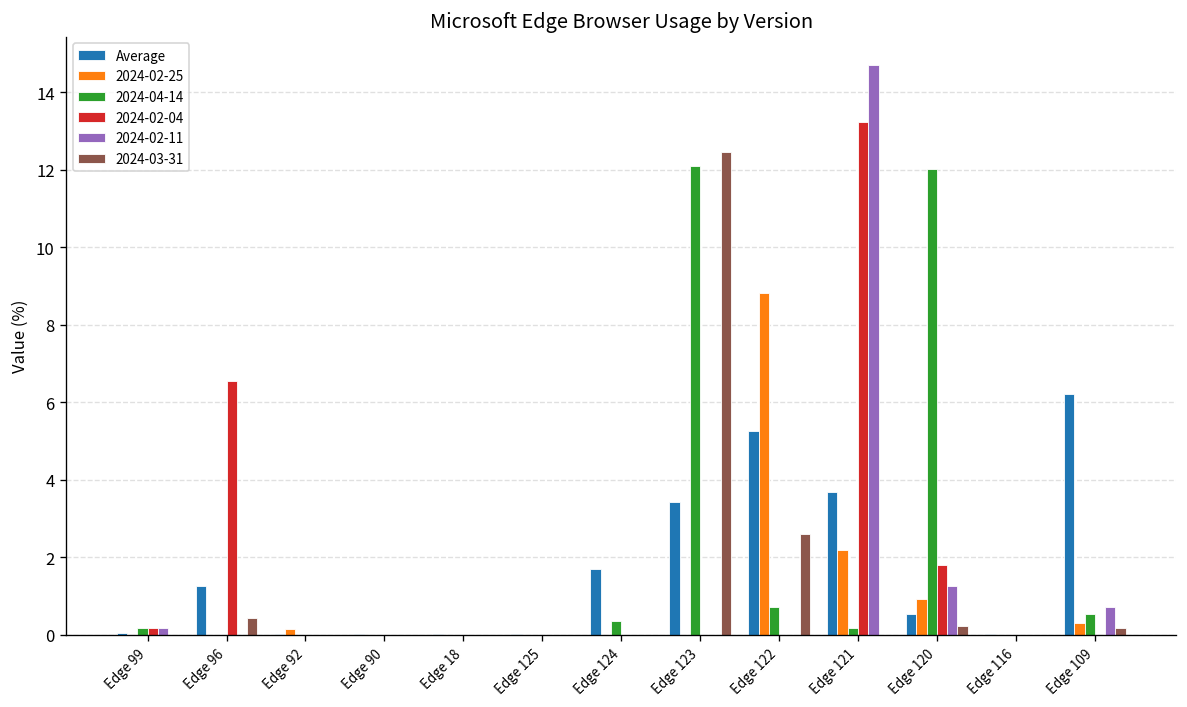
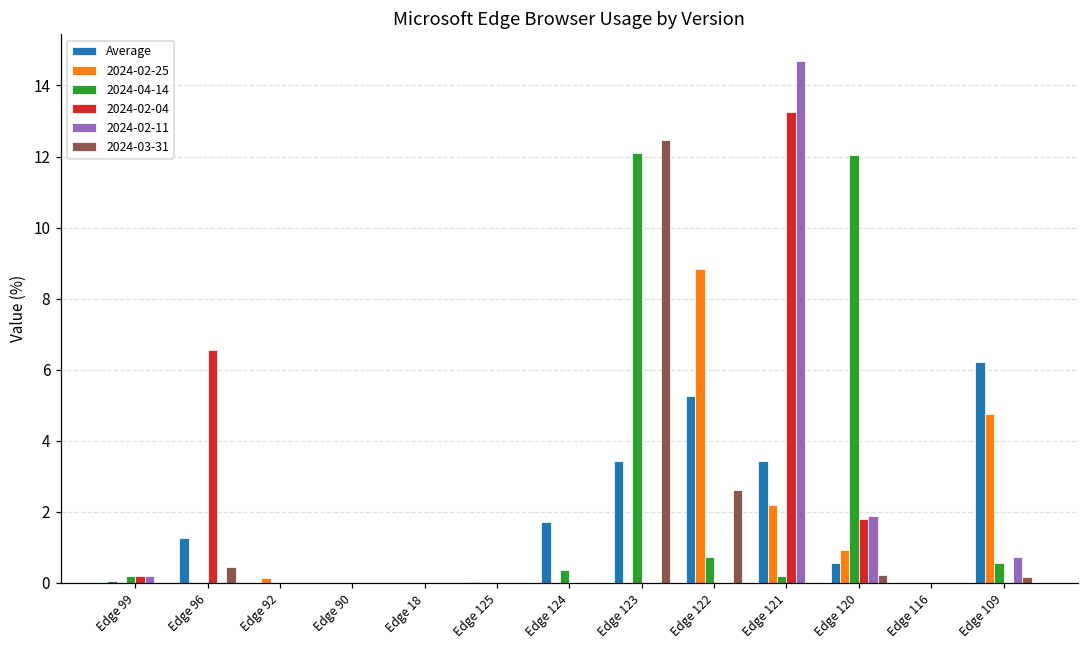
Average, Edge 121: 3.7 -> 3.4
2024-02-11, Edge 120: 1.3 -> 1.9
2024-02-25, Edge 109: 0.3 -> 4.8
